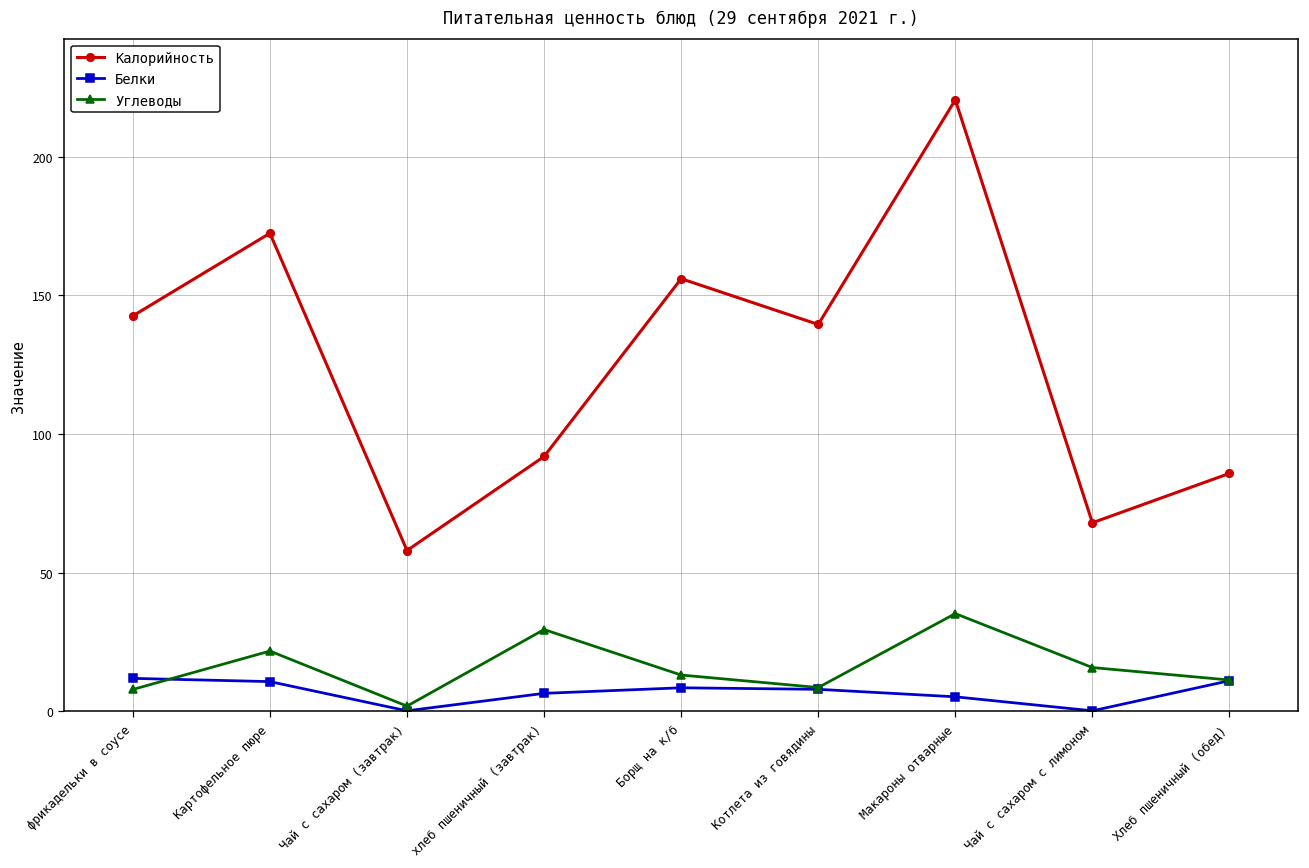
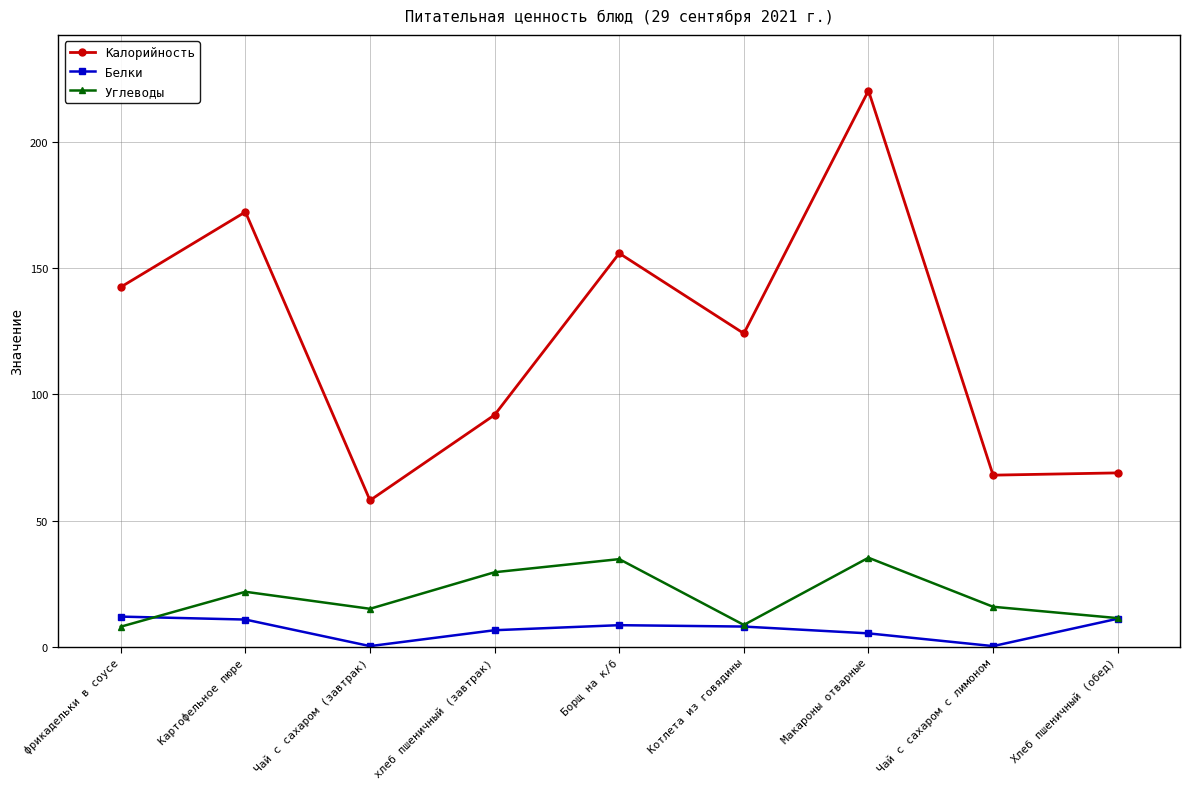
Углеводы, Чай с сахаром (завтрак): 2 -> 15
Углеводы, Борщ на к/б: 13 -> 35
Калорийность, Котлета из говядины: 140 -> 124
Калорийность, Хлеб пшеничный (обед): 86 -> 69
